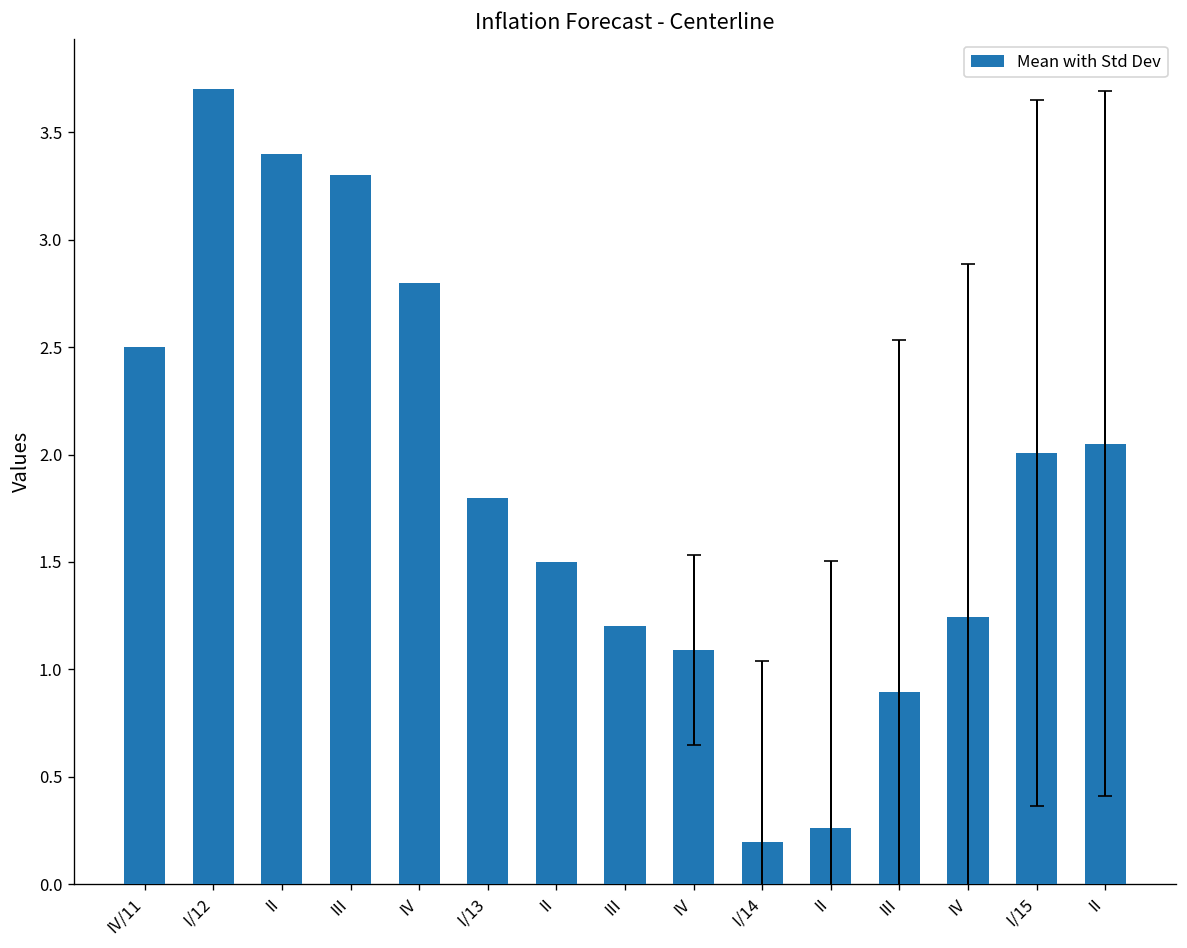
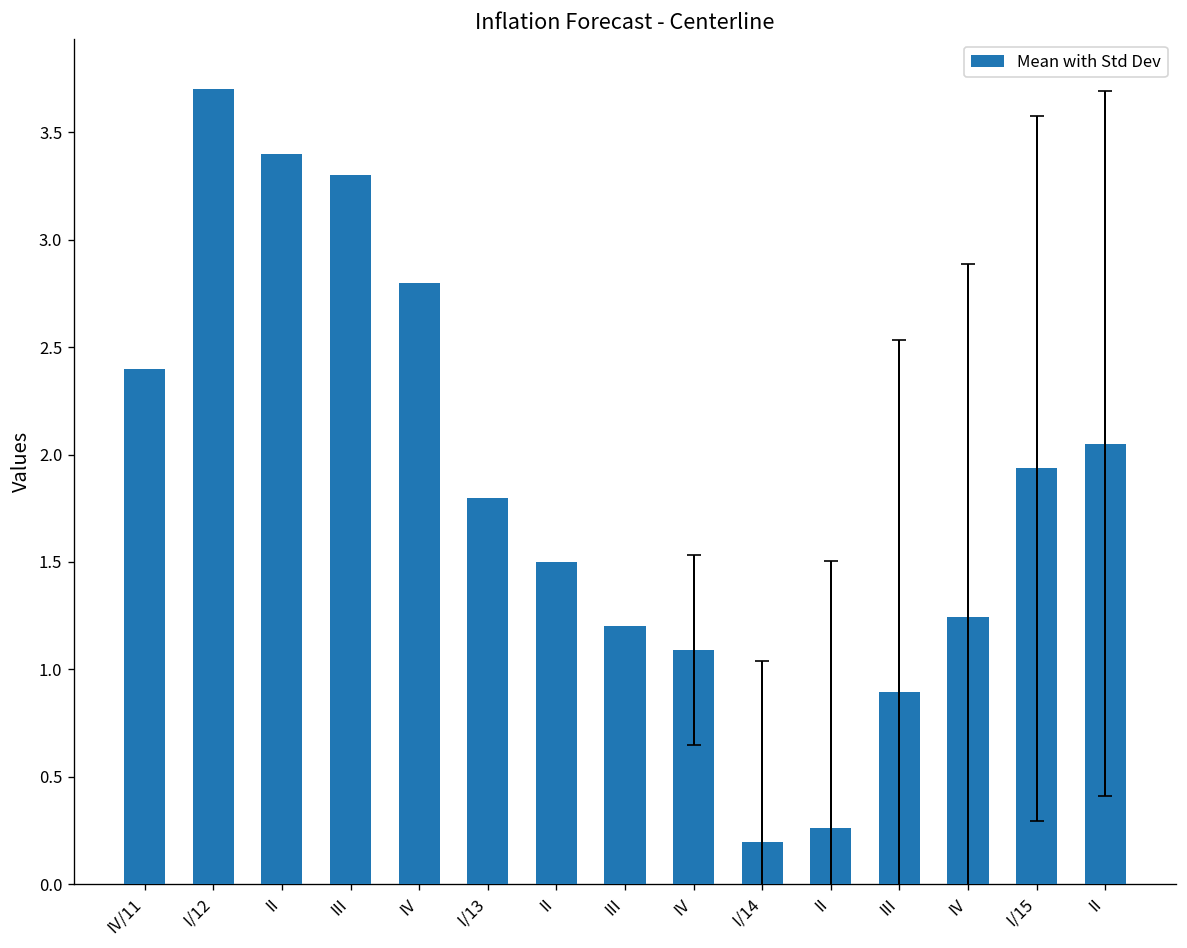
Mean with Std Dev, IV/11: 2.5 -> 2.4
Mean with Std Dev, I/15: 2.01 -> 1.94
